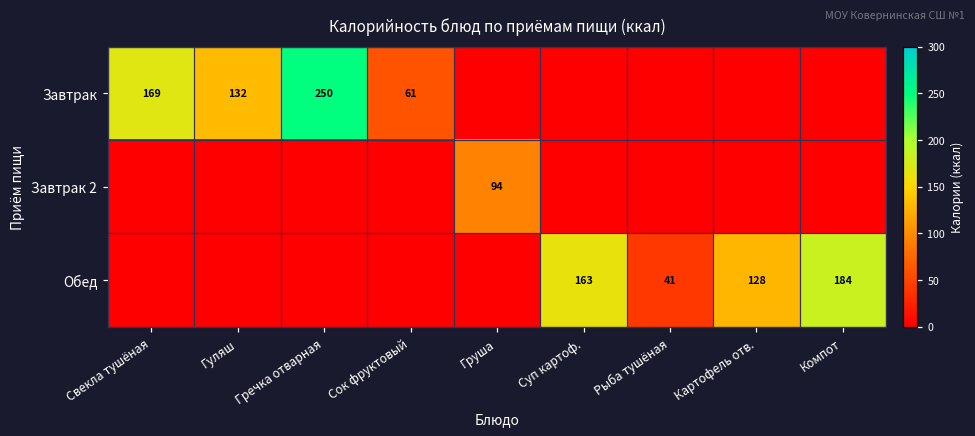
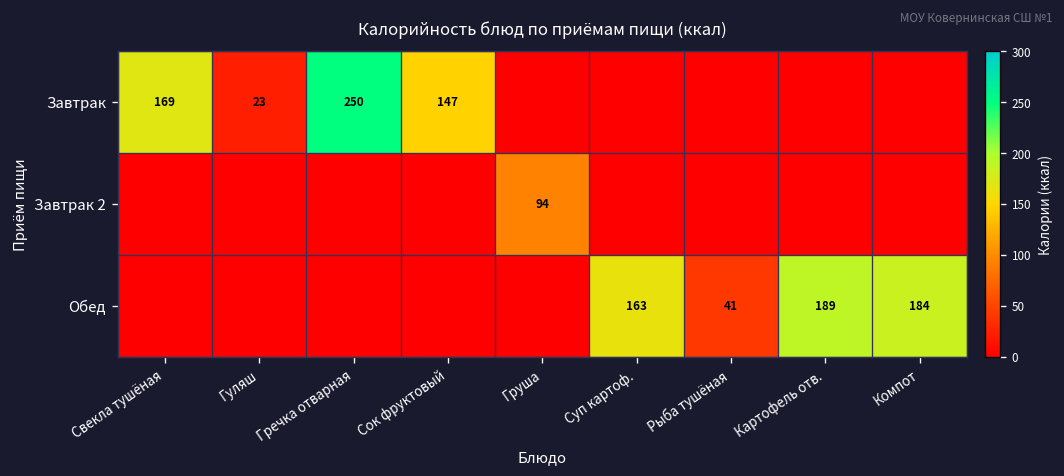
Завтрак, Гуляш: 132 -> 23
Завтрак, Сок фруктовый: 61 -> 147
Обед, Картофель отв.: 128 -> 189
